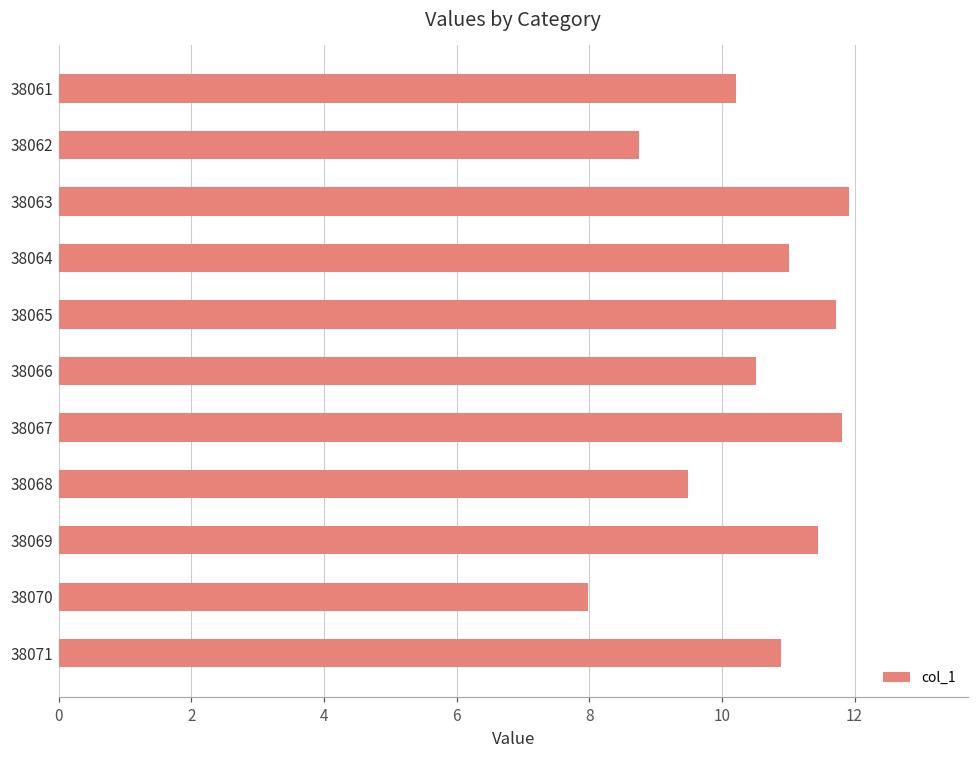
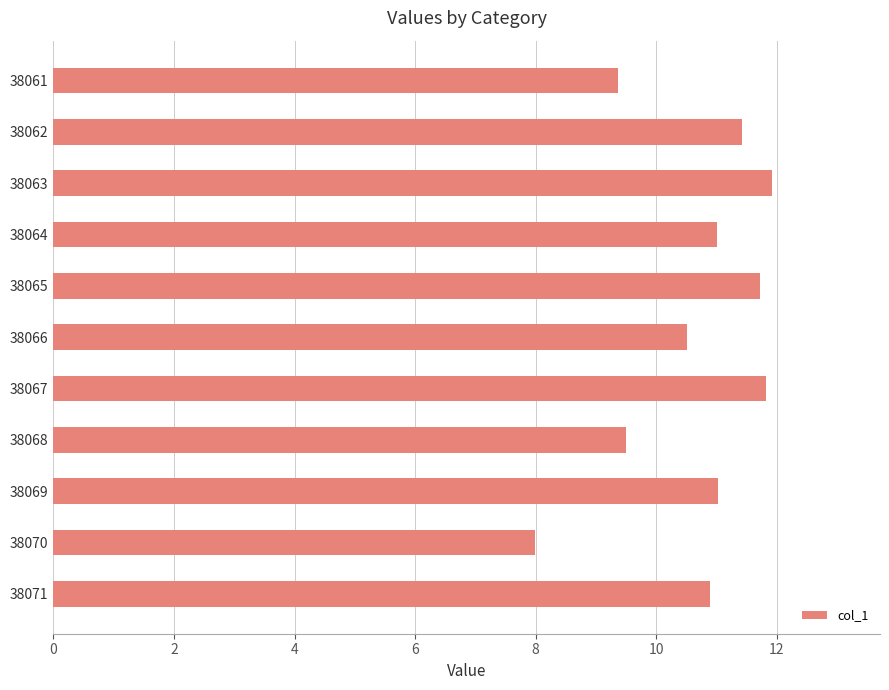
38061: 10.2 -> 9.4
38062: 8.7 -> 11.4
38069: 11.5 -> 11.0
